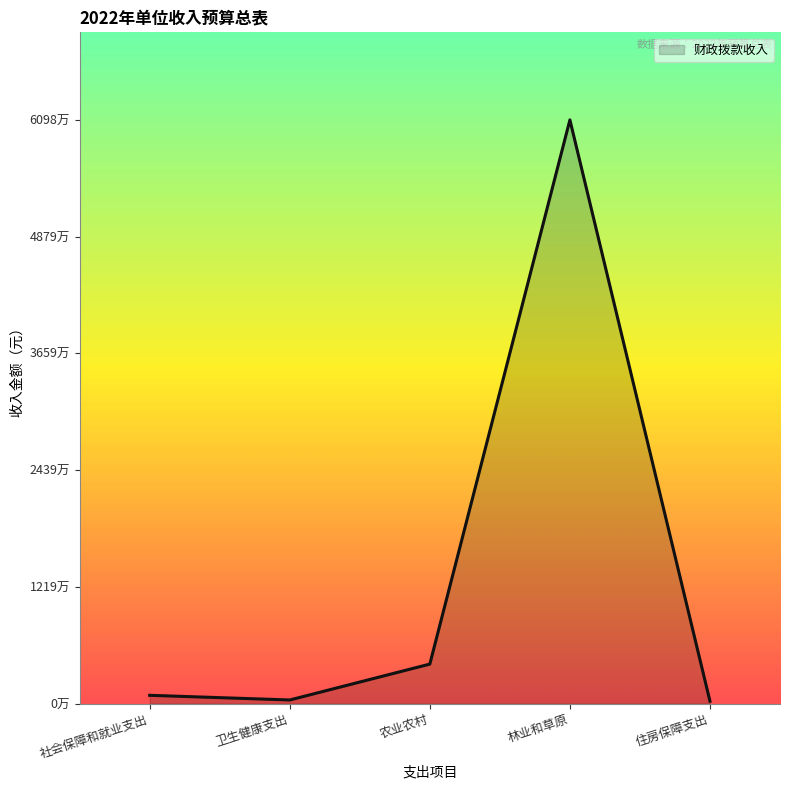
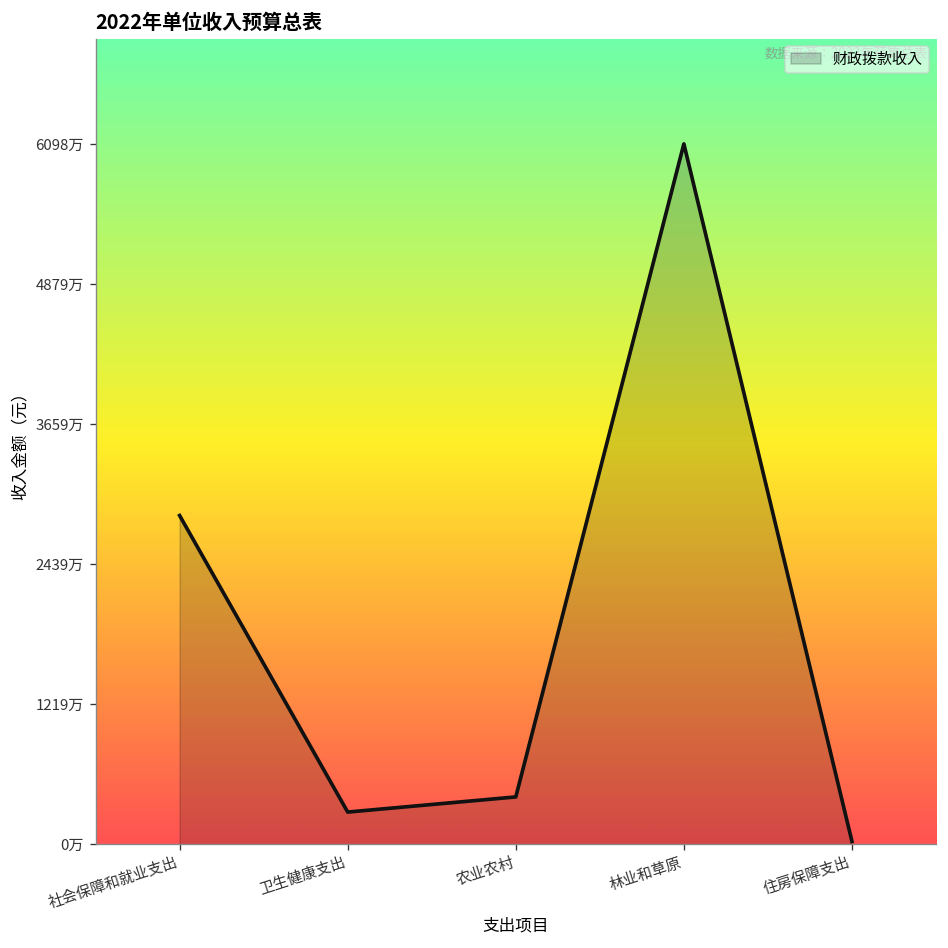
社会保障和就业支出: 100万 -> 2900万
卫生健康支出: 0万 -> 300万
